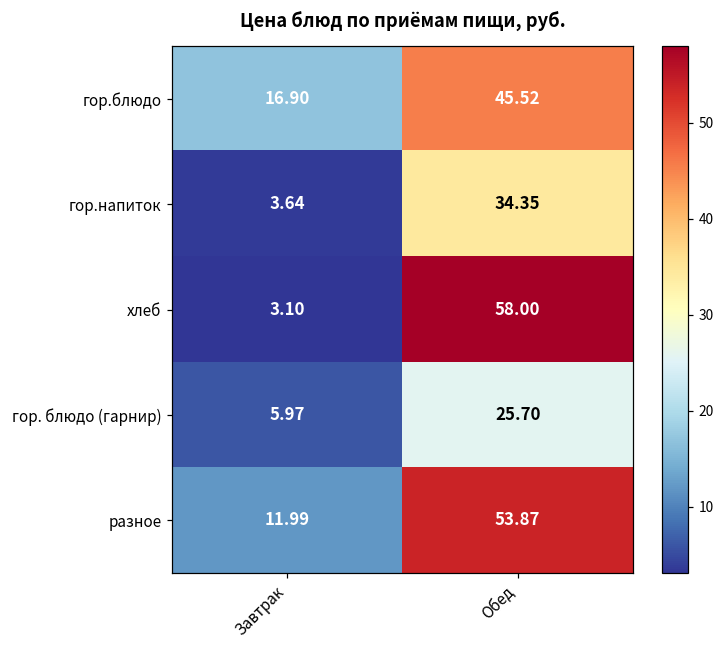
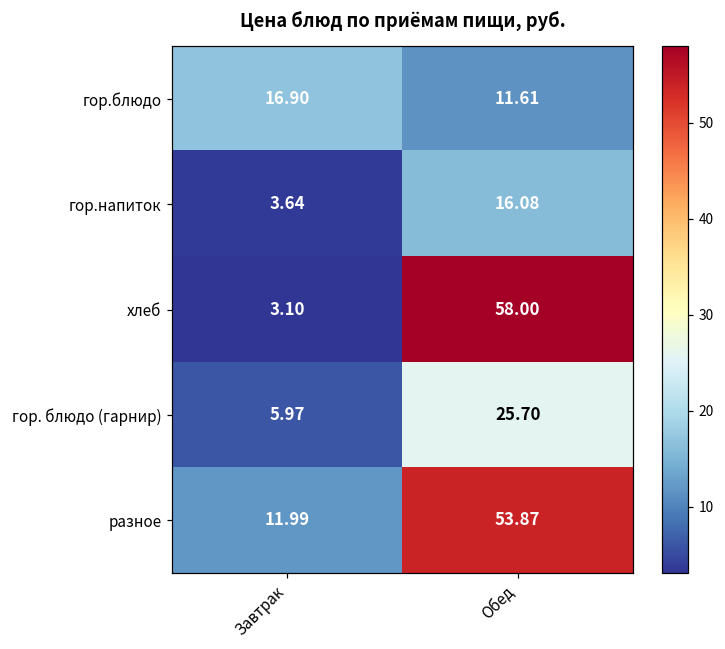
гор.блюдо, Обед: 45.52 -> 11.61
гор.напиток, Обед: 34.35 -> 16.08
